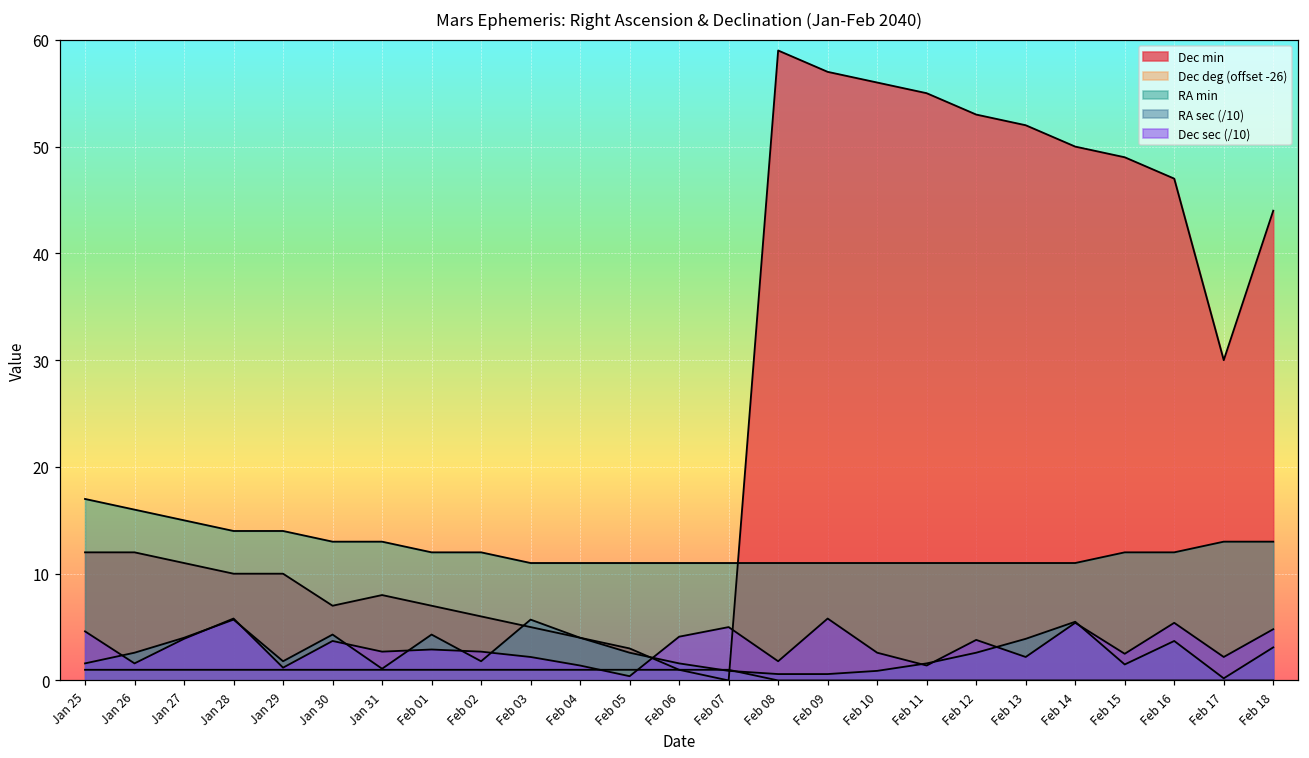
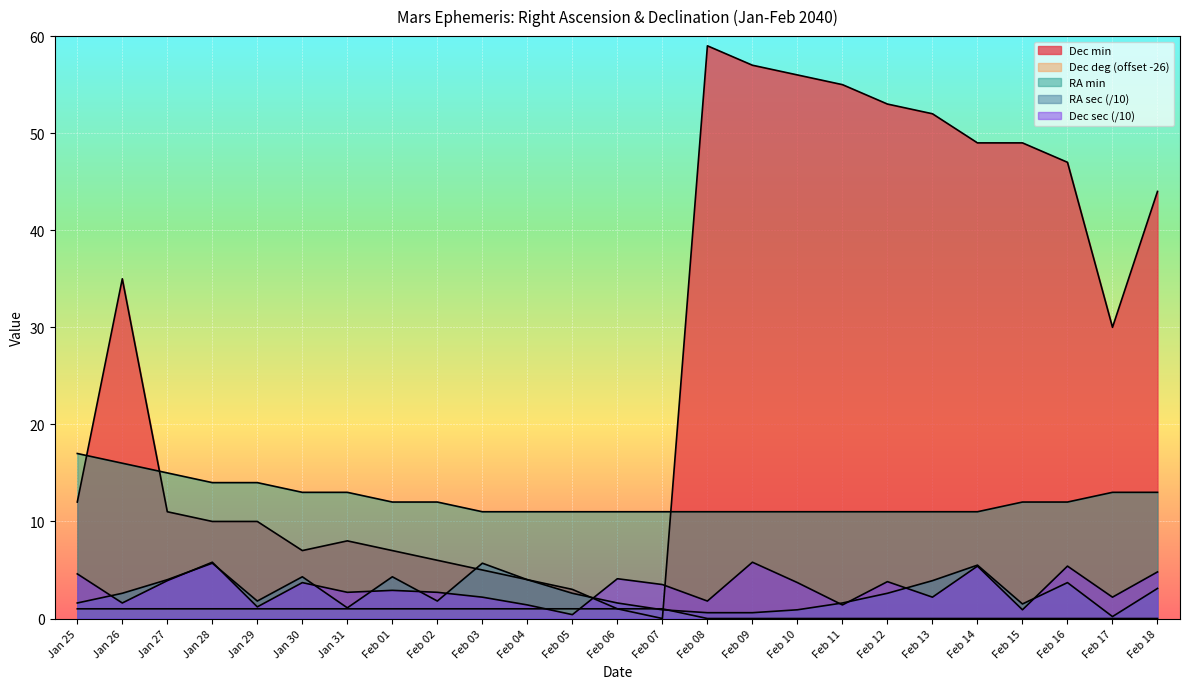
Dec min, Jan 26: 12 -> 35
Dec sec (/10), Feb 07: 5 -> 4
Dec sec (/10), Feb 10: 3 -> 4
Dec min, Feb 14: 50 -> 49
Dec sec (/10), Feb 15: 3 -> 1
